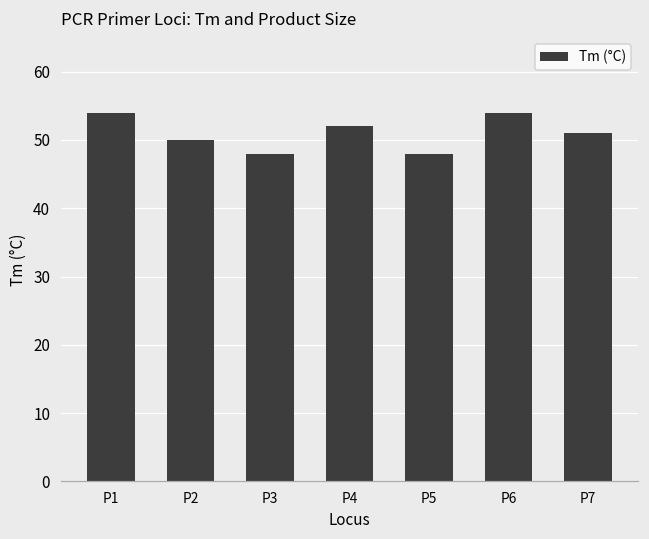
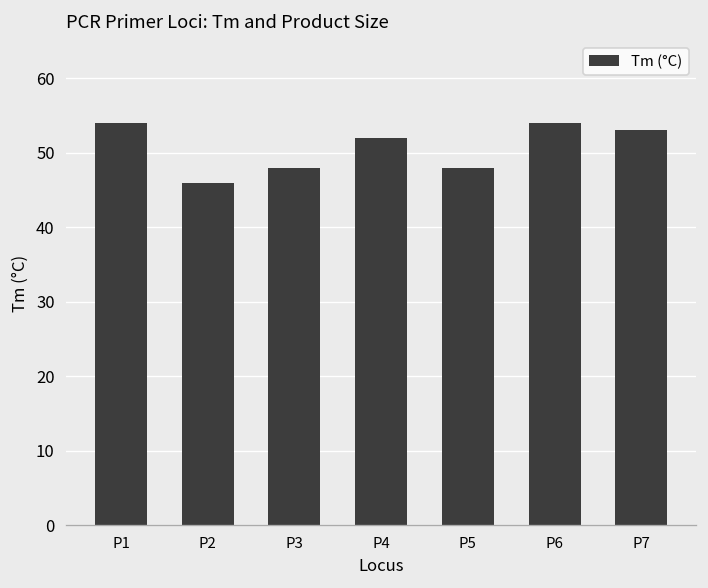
P2: 50 -> 46
P7: 51 -> 53
